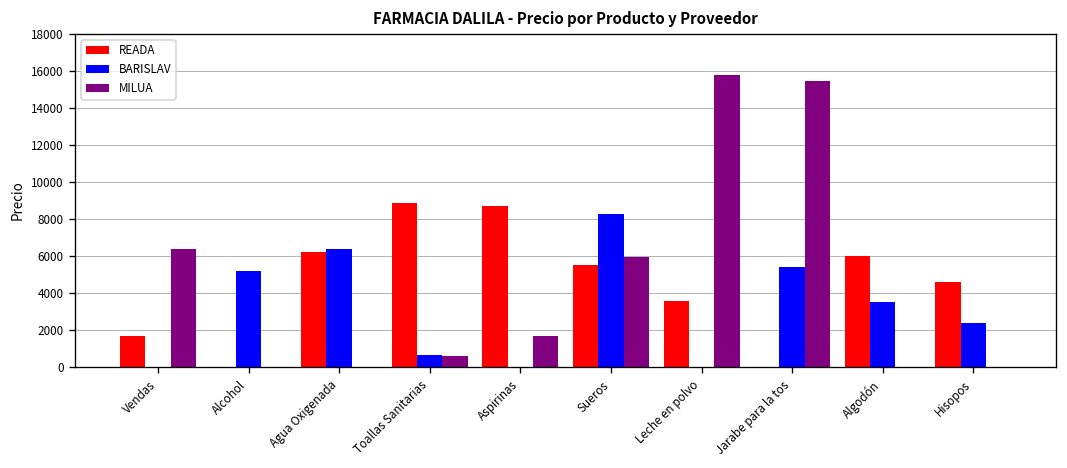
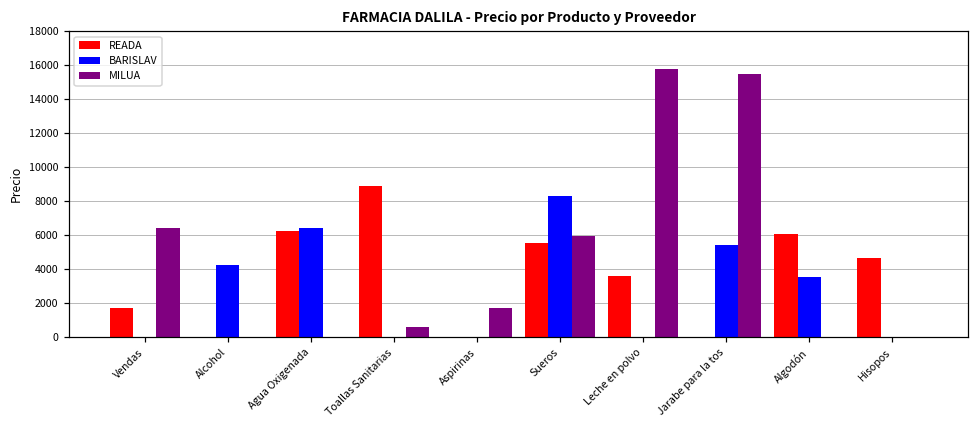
BARISLAV, Alcohol: 5200 -> 4200
BARISLAV, Toallas Sanitarias: 600 -> 0
READA, Aspirinas: 8700 -> 0
BARISLAV, Hisopos: 2400 -> 0
